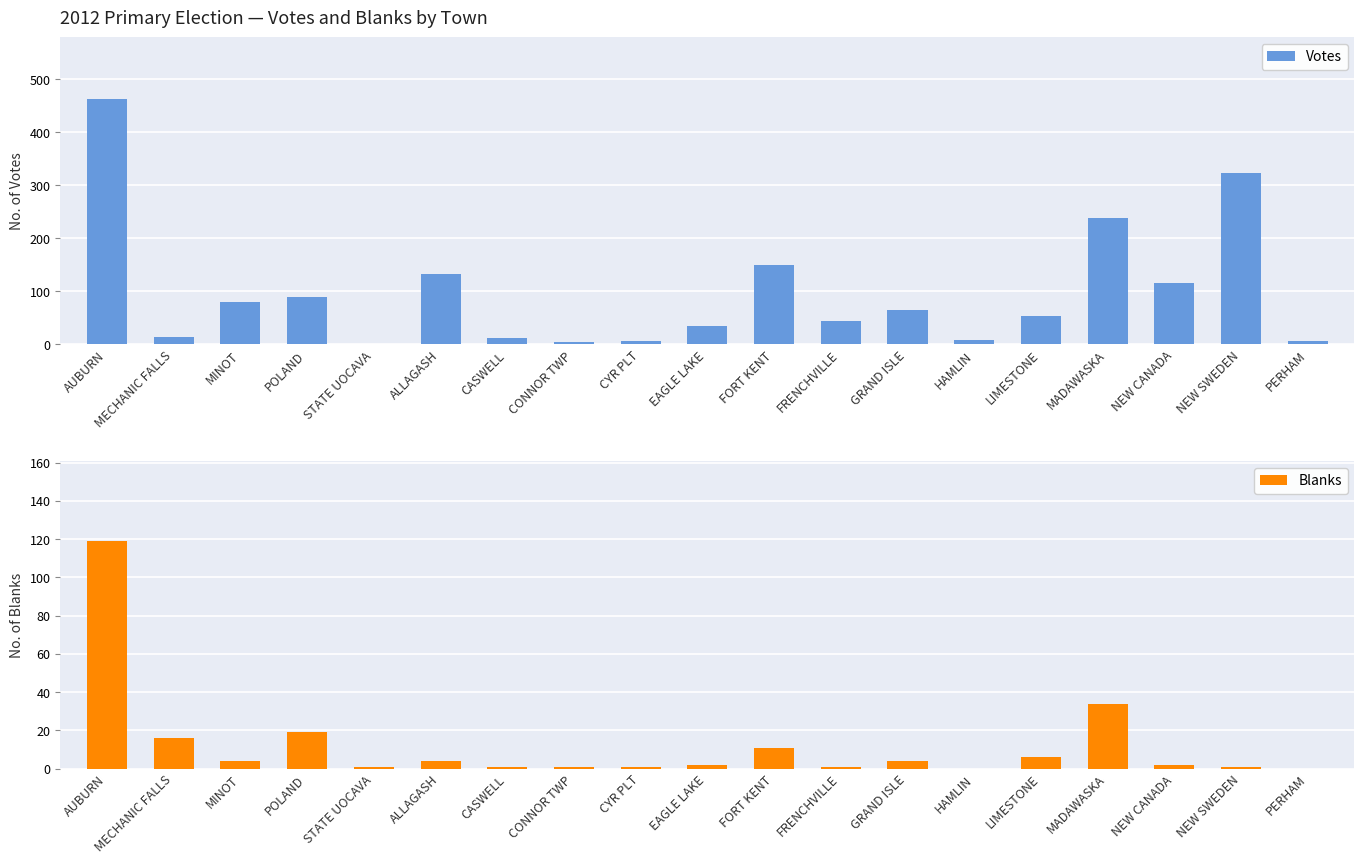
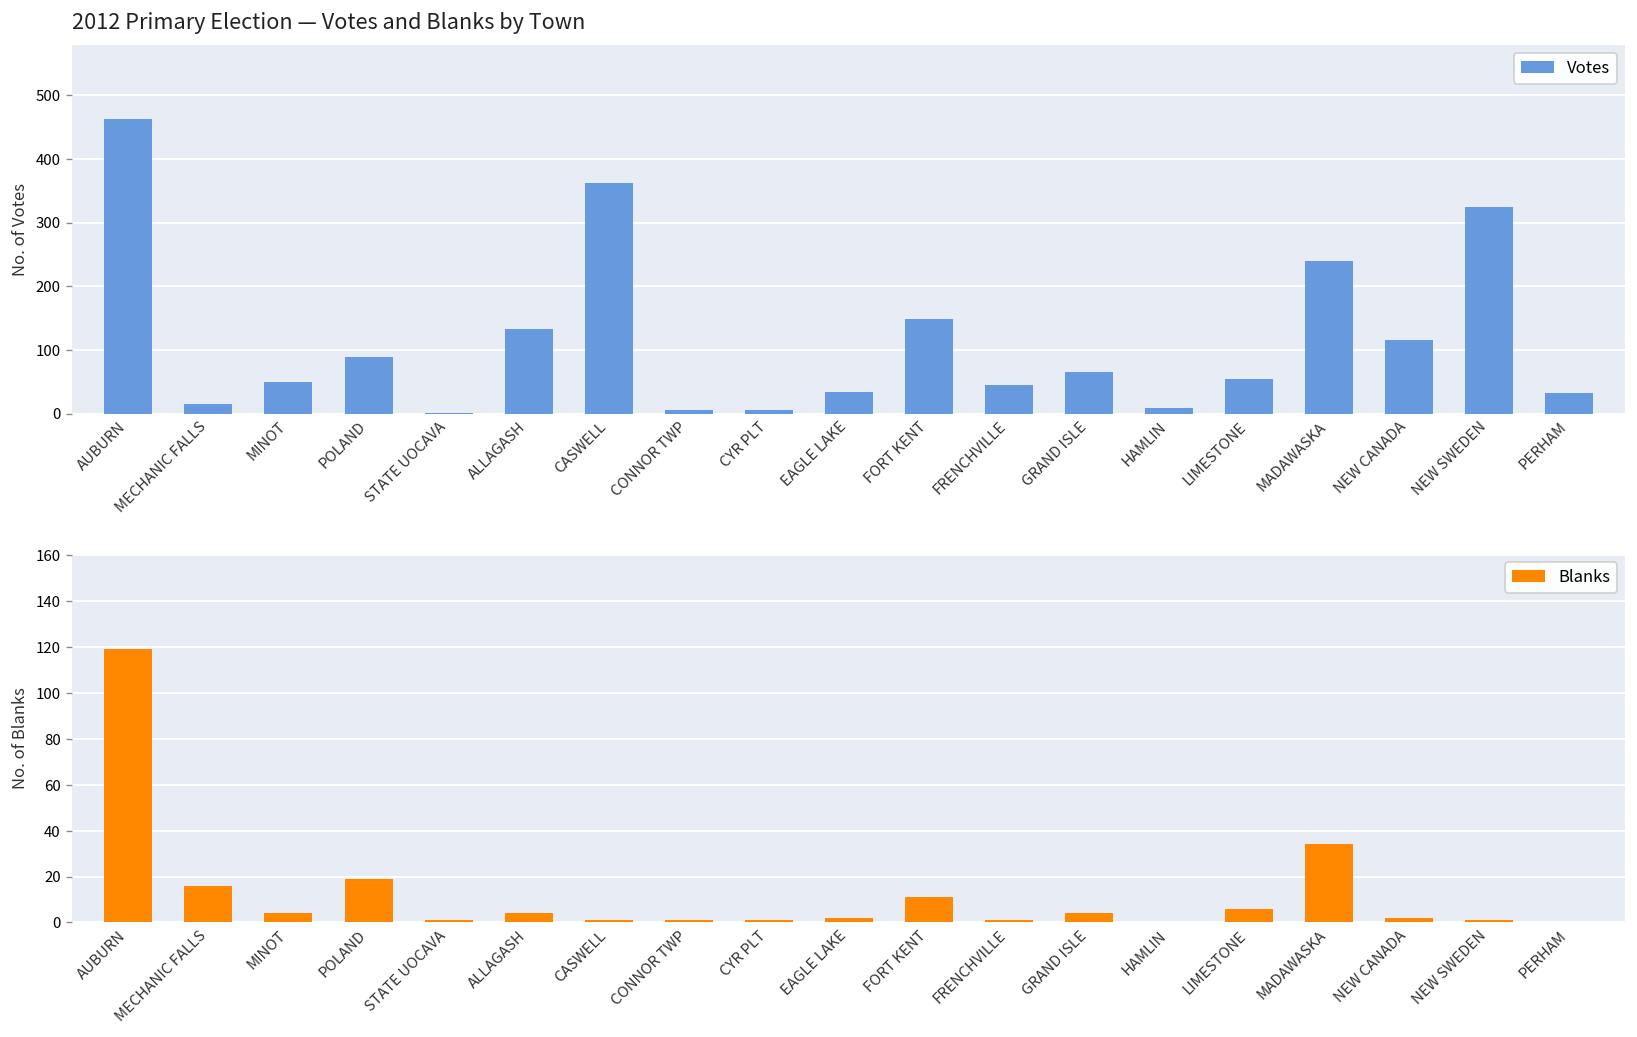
2012 Primary Election — Votes and Blanks by Town, MINOT: 80 -> 50
2012 Primary Election — Votes and Blanks by Town, CASWELL: 10 -> 360
2012 Primary Election — Votes and Blanks by Town, PERHAM: 10 -> 30
